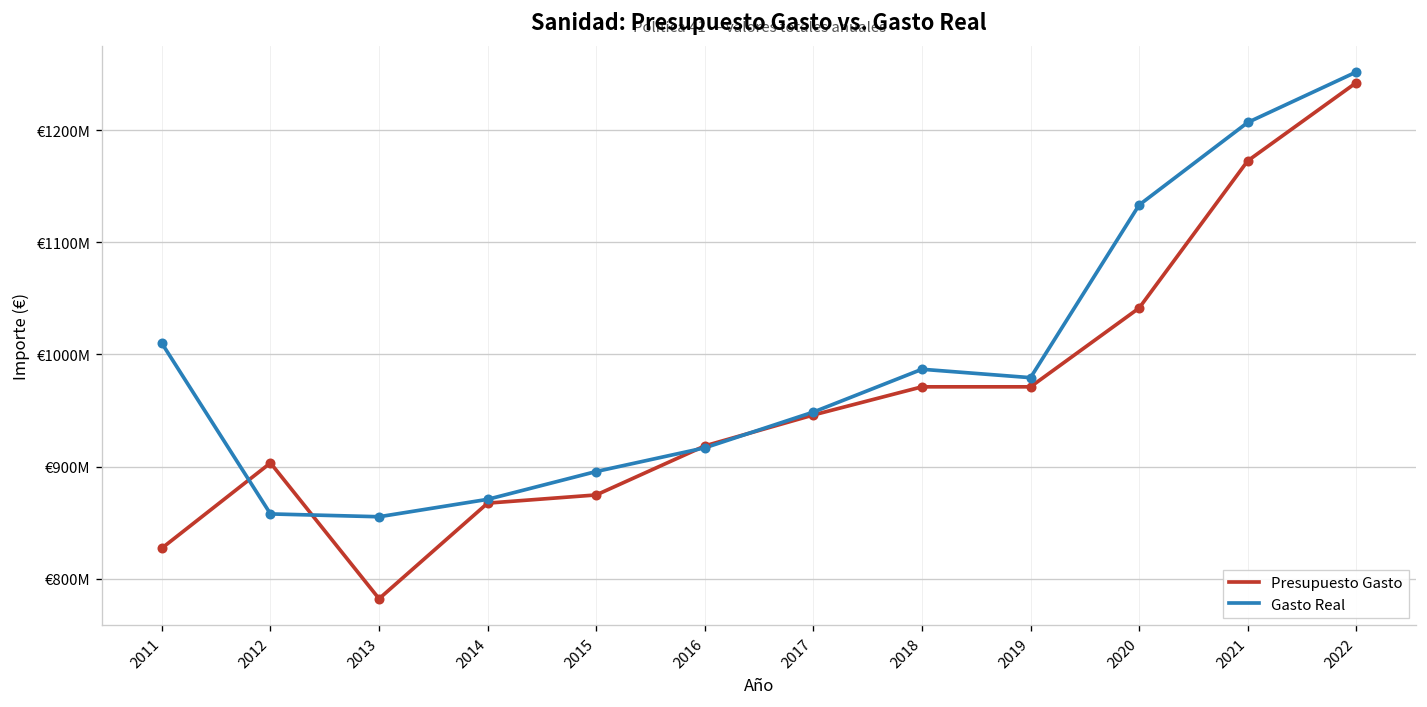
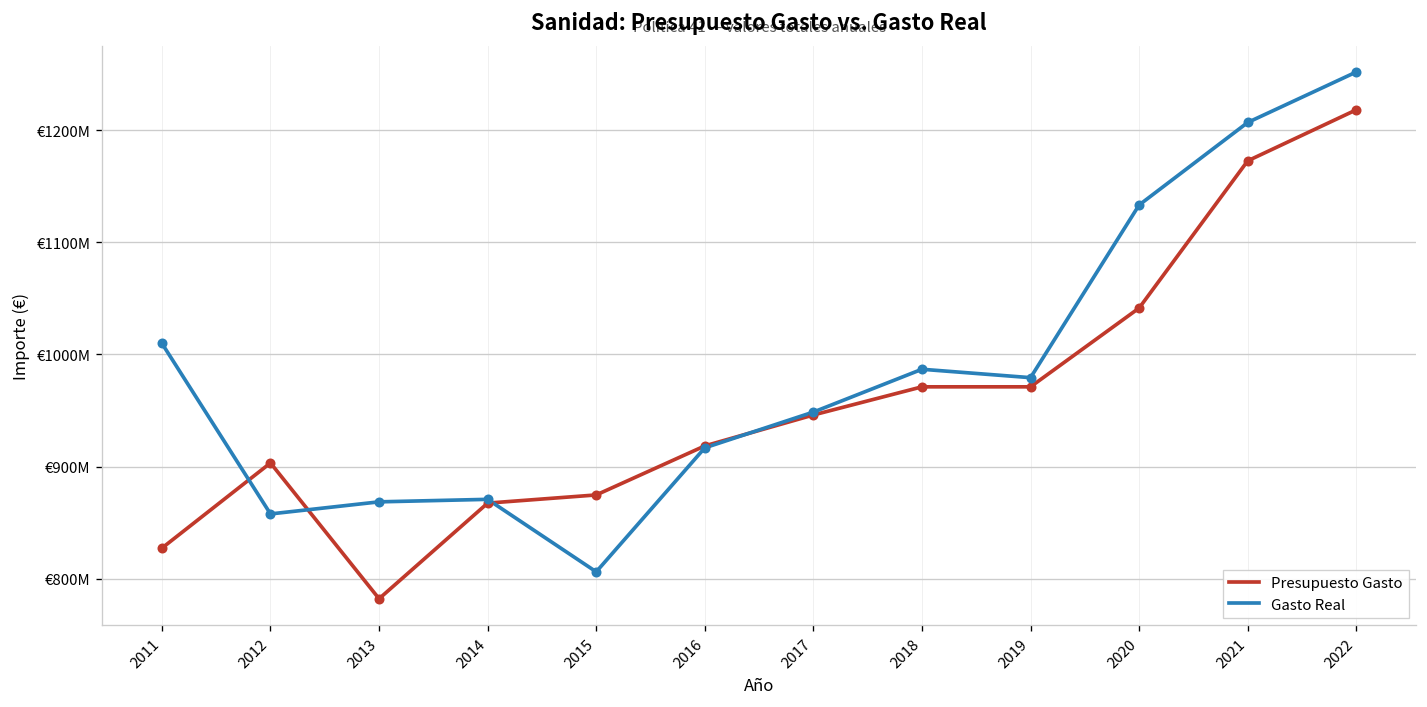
Gasto Real, 2013: €860000000 -> €870000000
Gasto Real, 2015: €900000000 -> €810000000
Presupuesto Gasto, 2022: €1240000000 -> €1220000000
